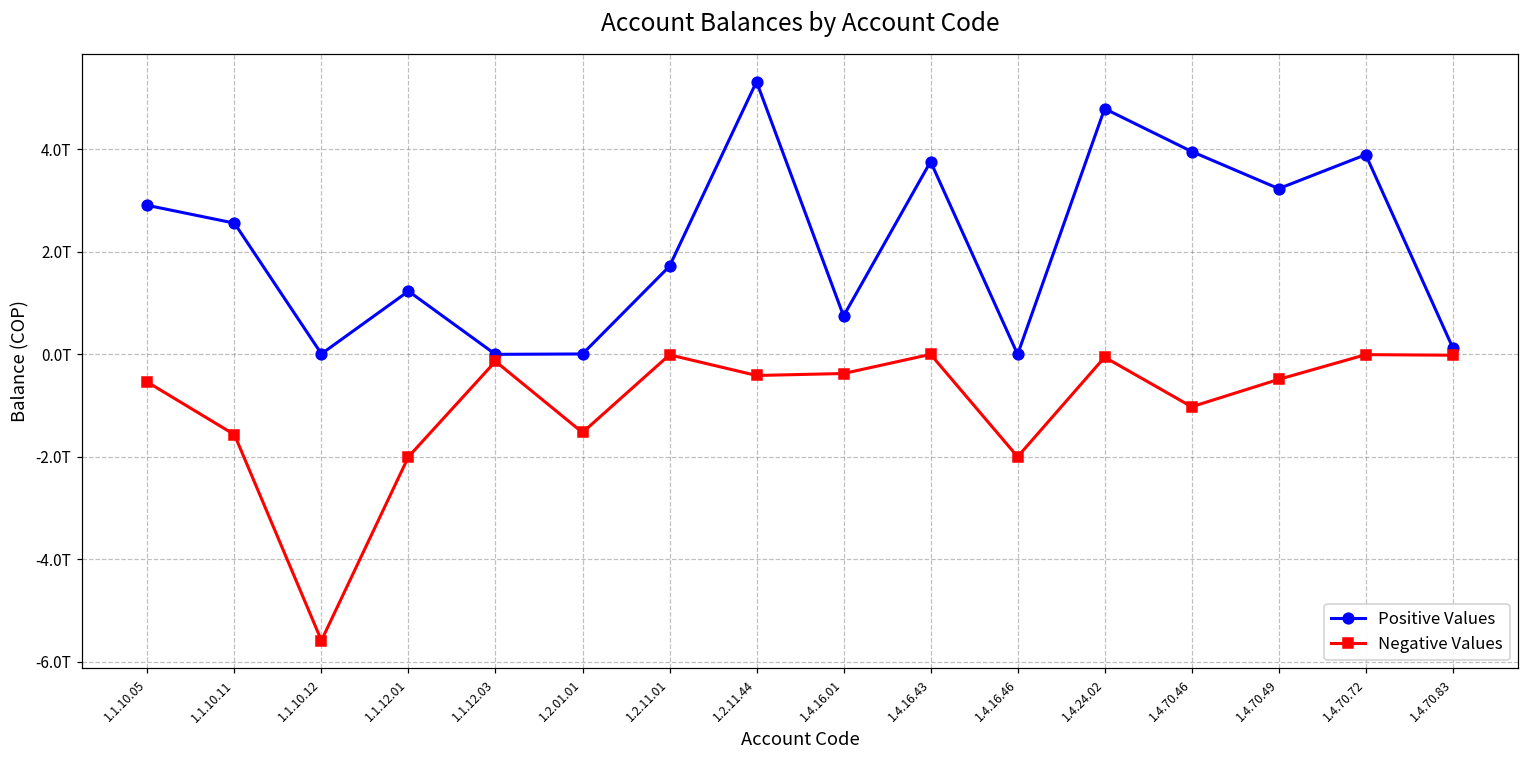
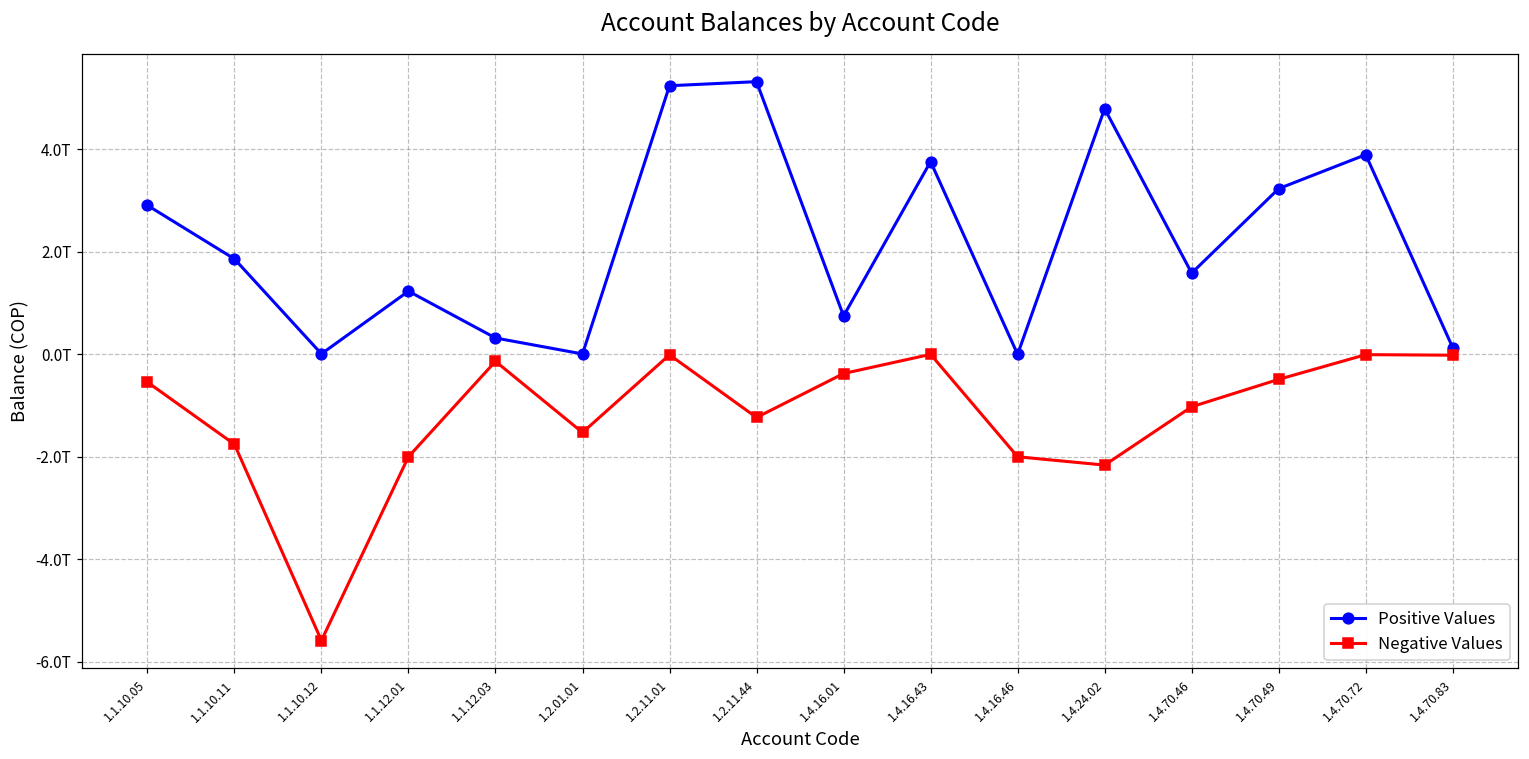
Positive Values, 1.1.10.11: 2.6T -> 1.9T
Negative Values, 1.1.10.11: -1.6T -> -1.8T
Positive Values, 1.1.12.03: 0.0T -> 0.3T
Positive Values, 1.2.11.01: 1.7T -> 5.2T
Negative Values, 1.2.11.44: -0.4T -> -1.2T
Negative Values, 1.4.24.02: -0.1T -> -2.2T
Positive Values, 1.4.70.46: 4.0T -> 1.6T
